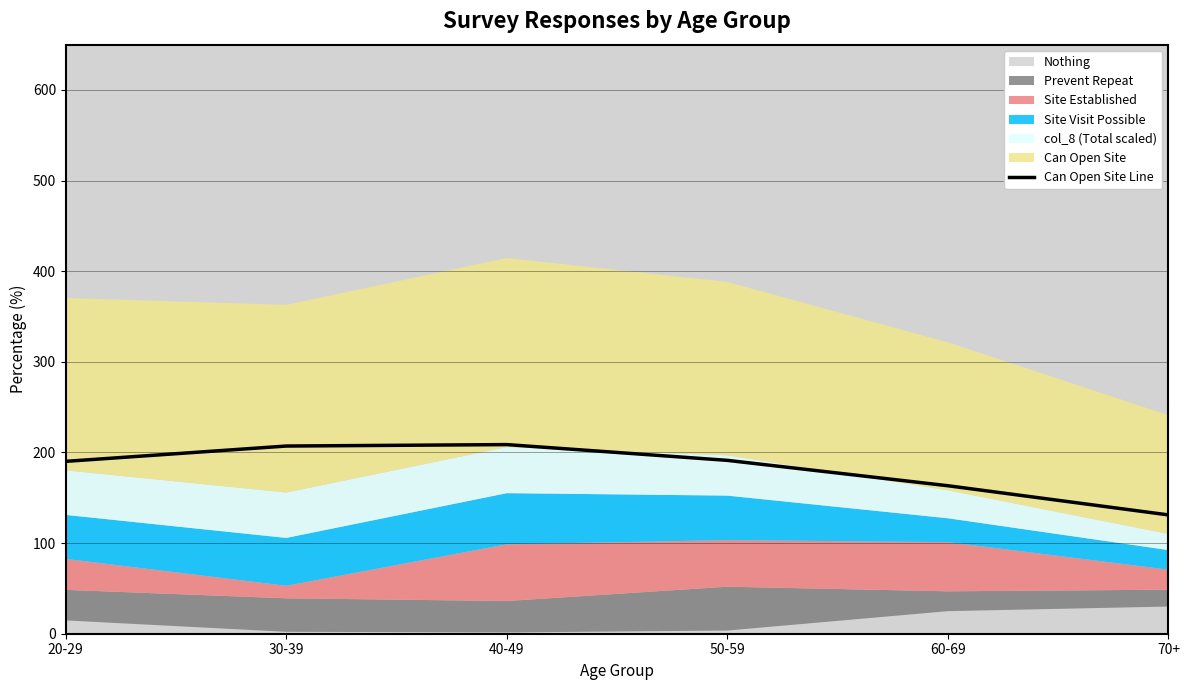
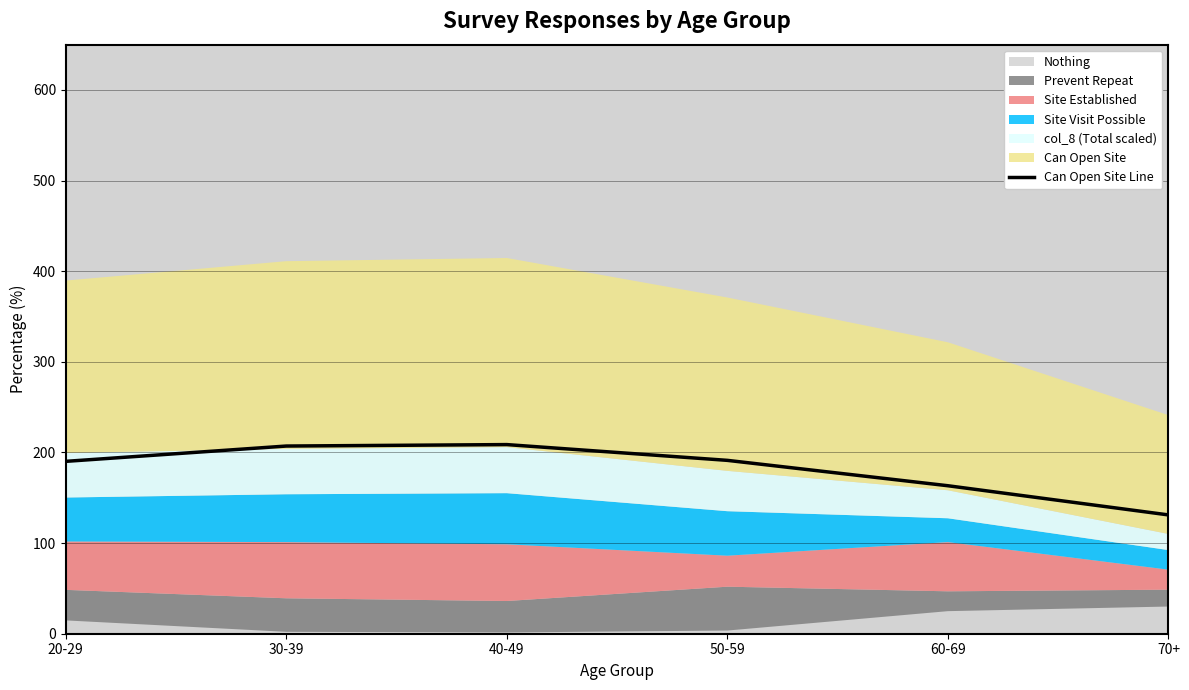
Site Established, 20-29: 30 -> 50
Site Established, 30-39: 10 -> 60
Site Established, 50-59: 50 -> 30
